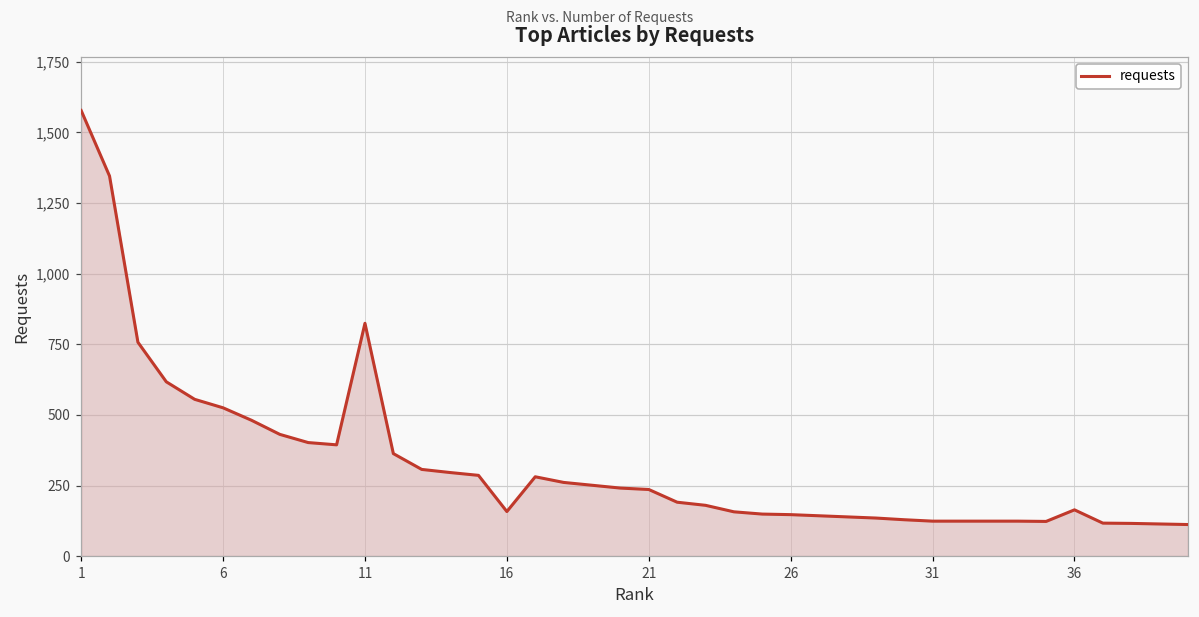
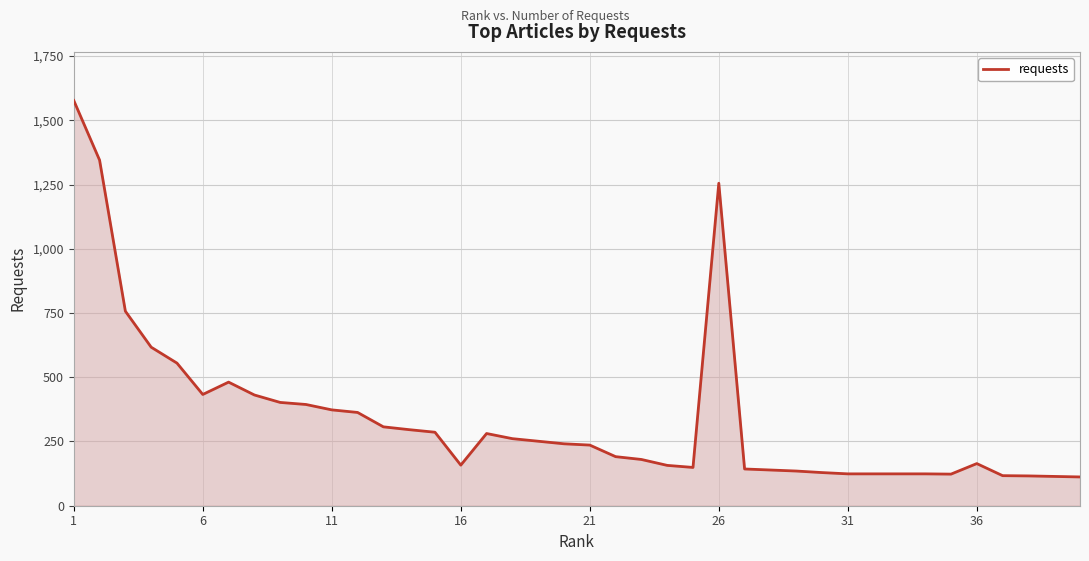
6: 530 -> 430
11: 820 -> 370
26: 150 -> 1,260
